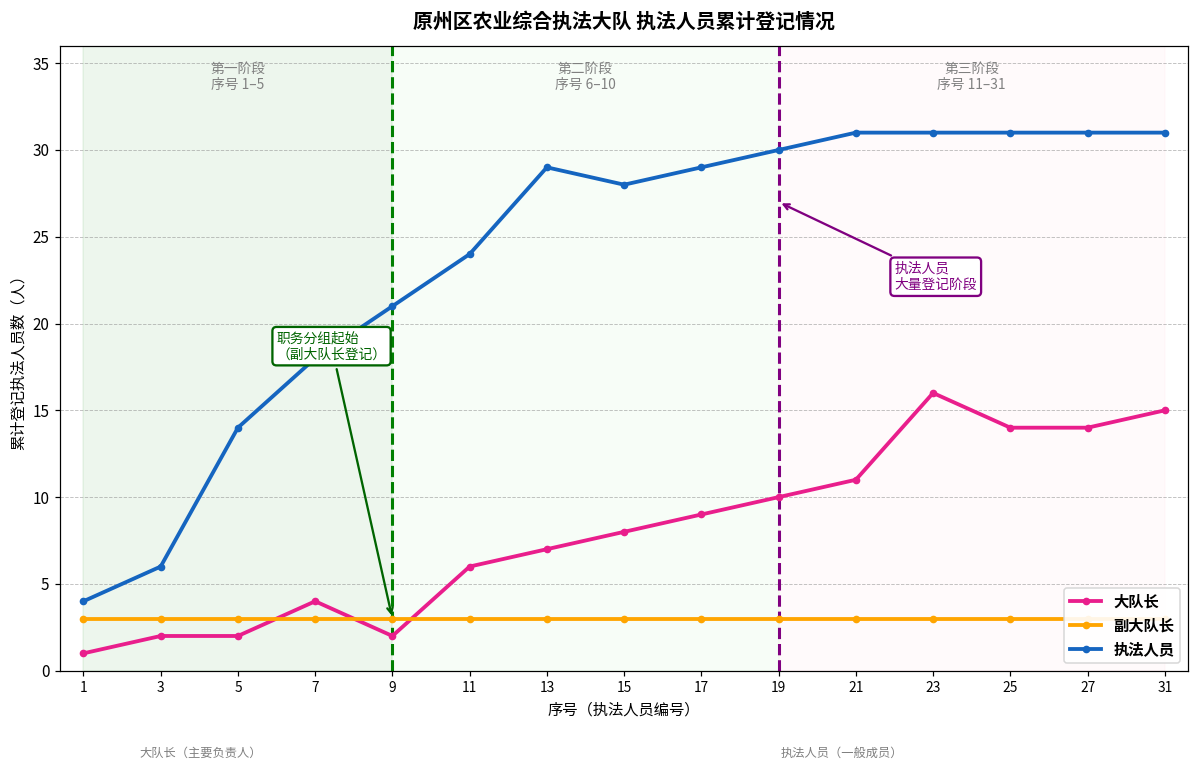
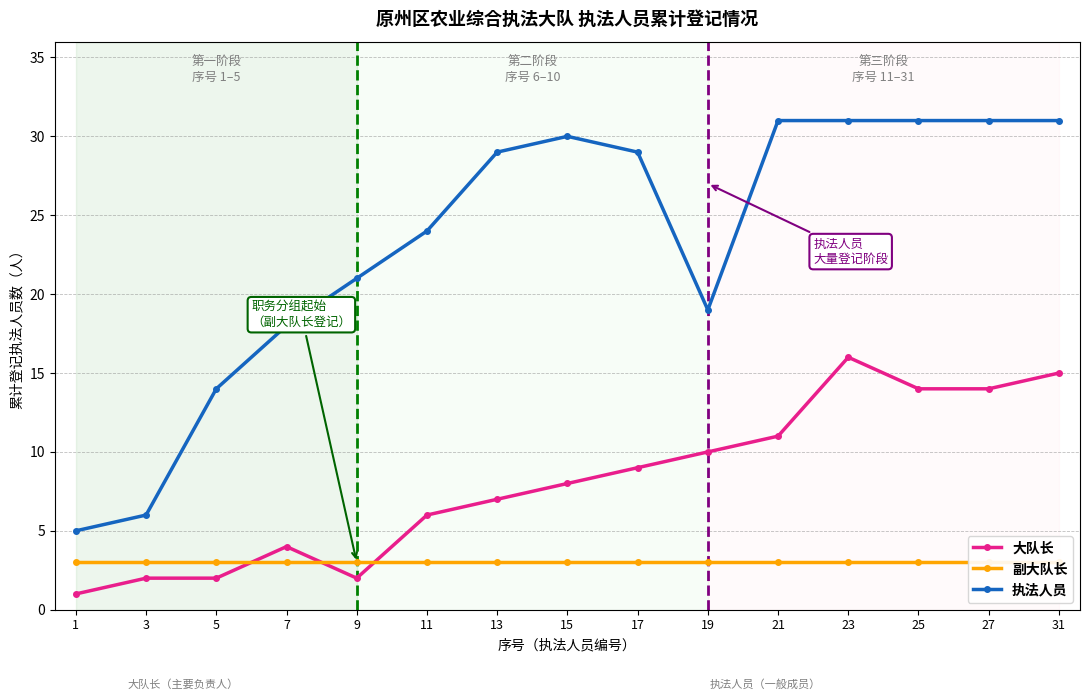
执法人员, 1: 4 -> 5
执法人员, 15: 28 -> 30
执法人员, 19: 30 -> 19
